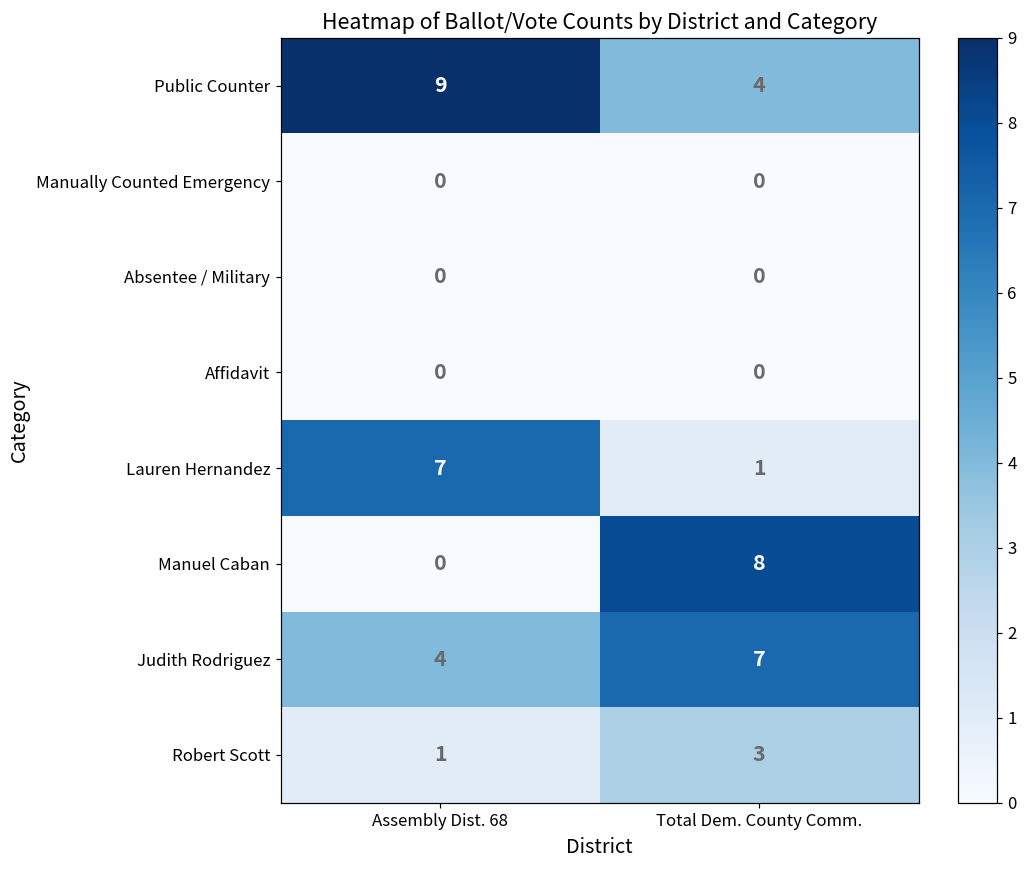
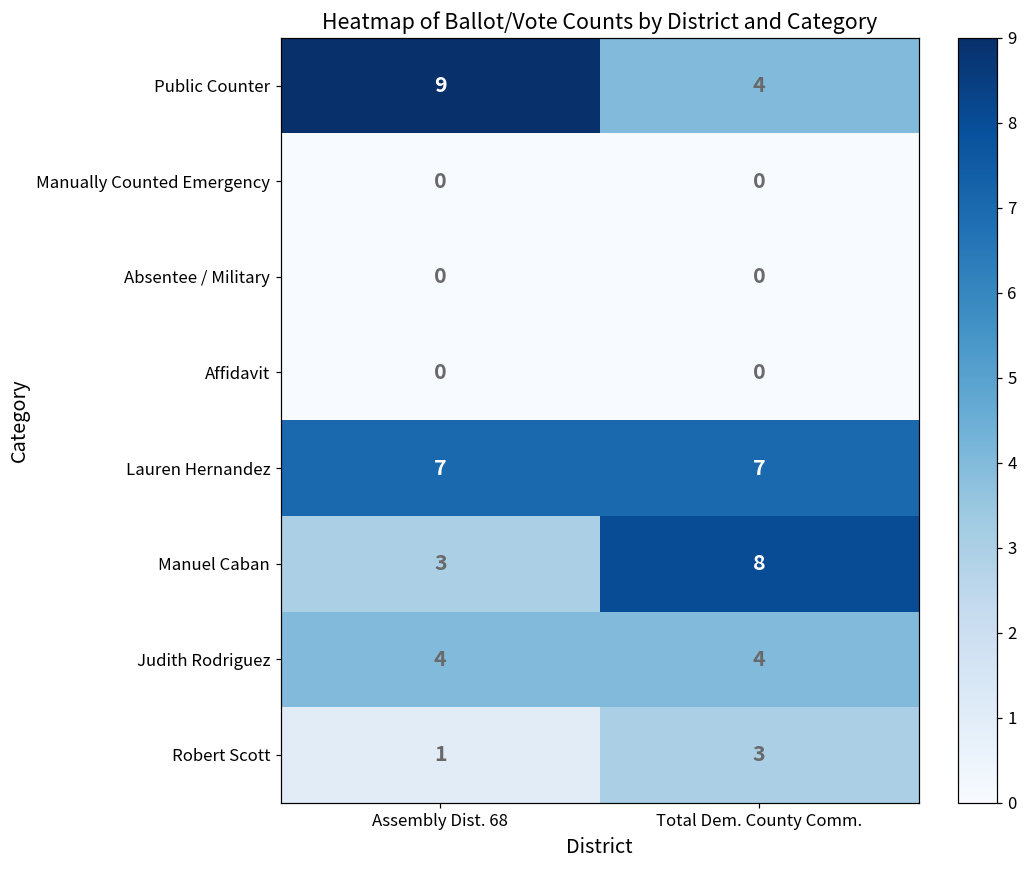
Lauren Hernandez, Total Dem. County Comm.: 1 -> 7
Manuel Caban, Assembly Dist. 68: 0 -> 3
Judith Rodriguez, Total Dem. County Comm.: 7 -> 4
